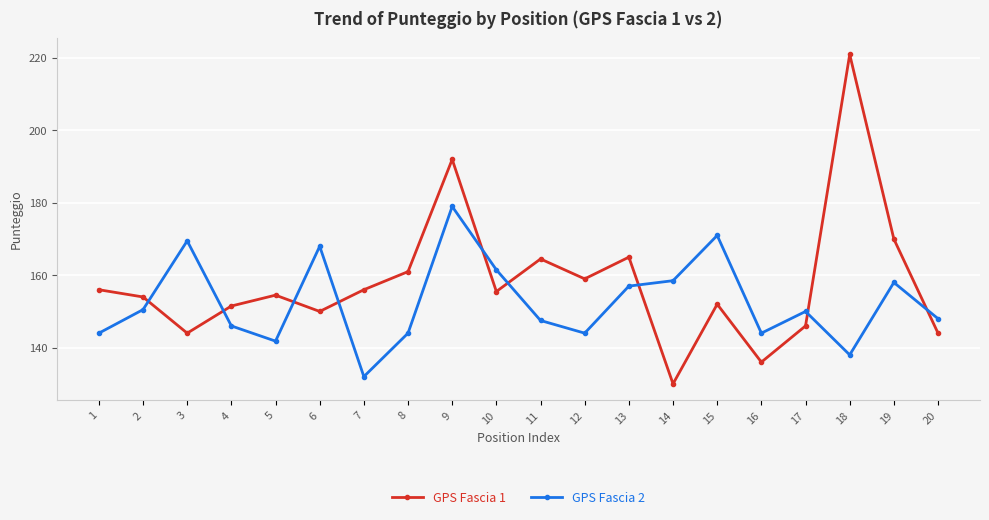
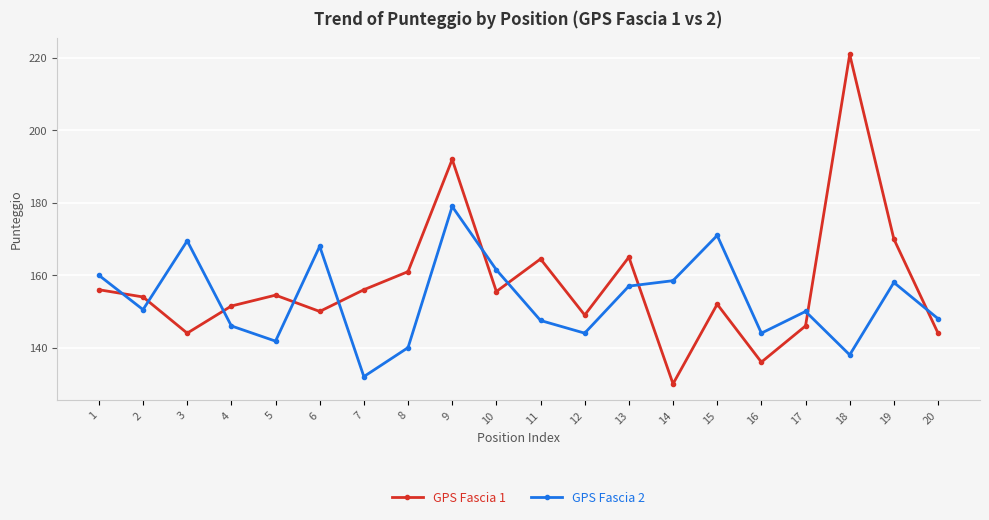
GPS Fascia 2, 1: 144 -> 160
GPS Fascia 2, 8: 144 -> 140
GPS Fascia 1, 12: 159 -> 149
